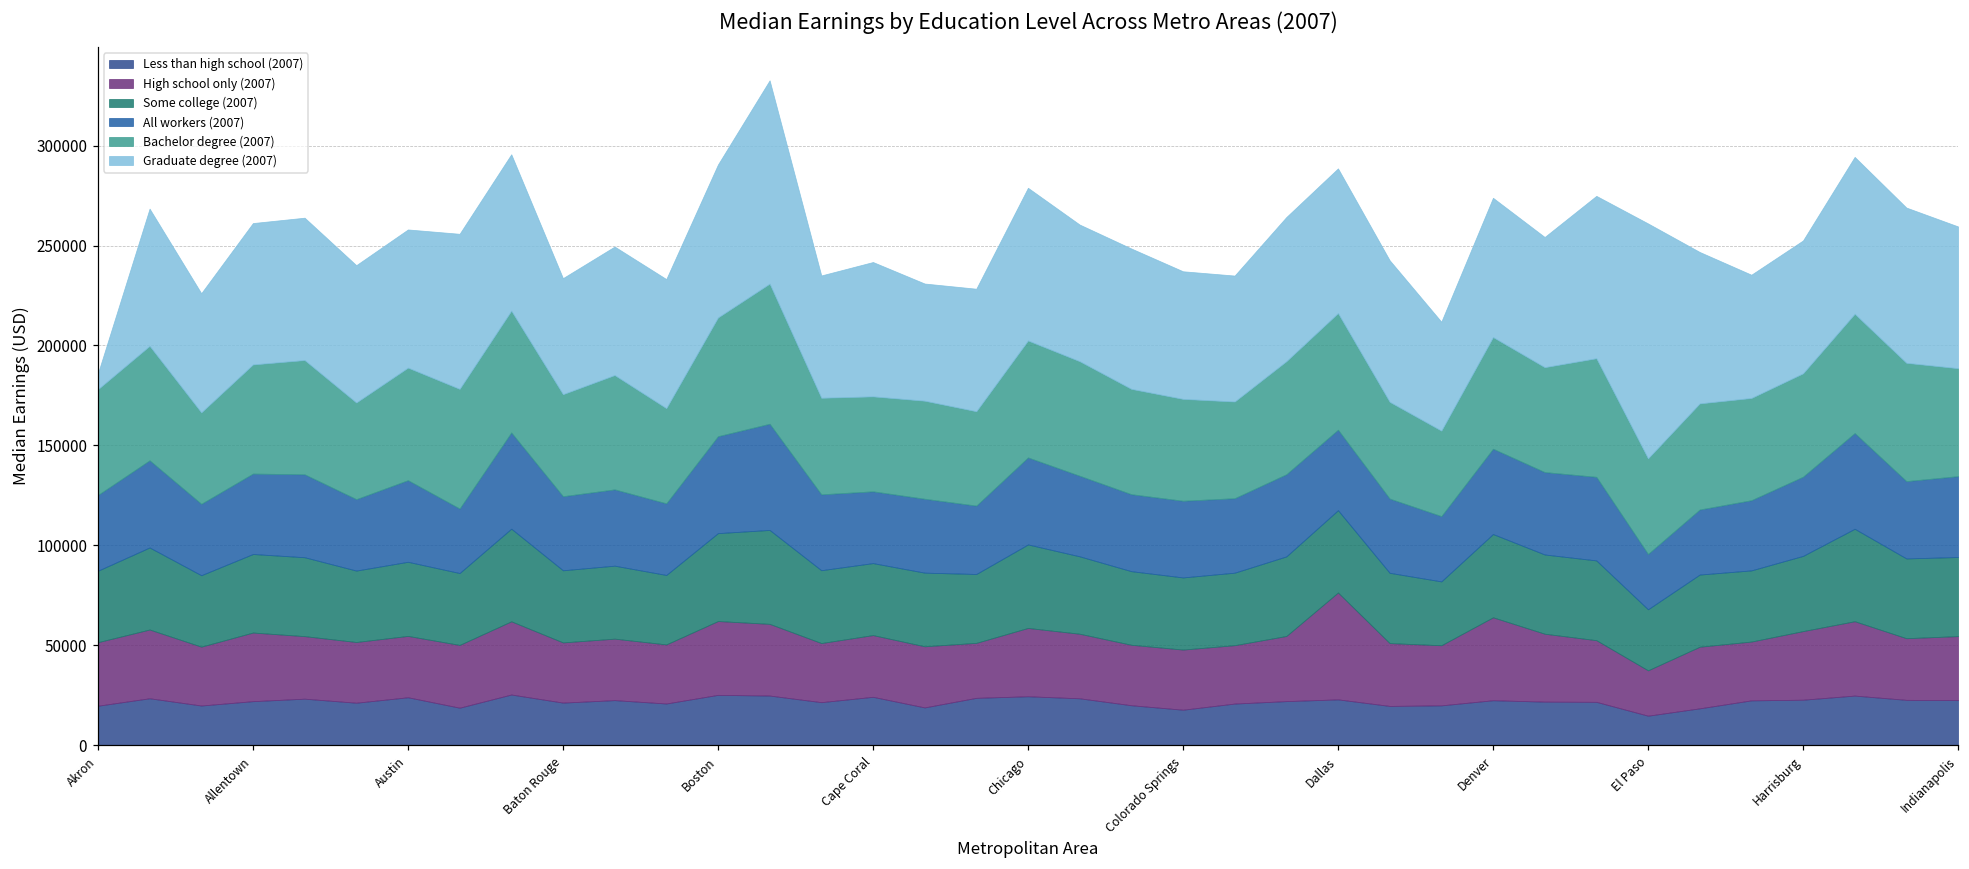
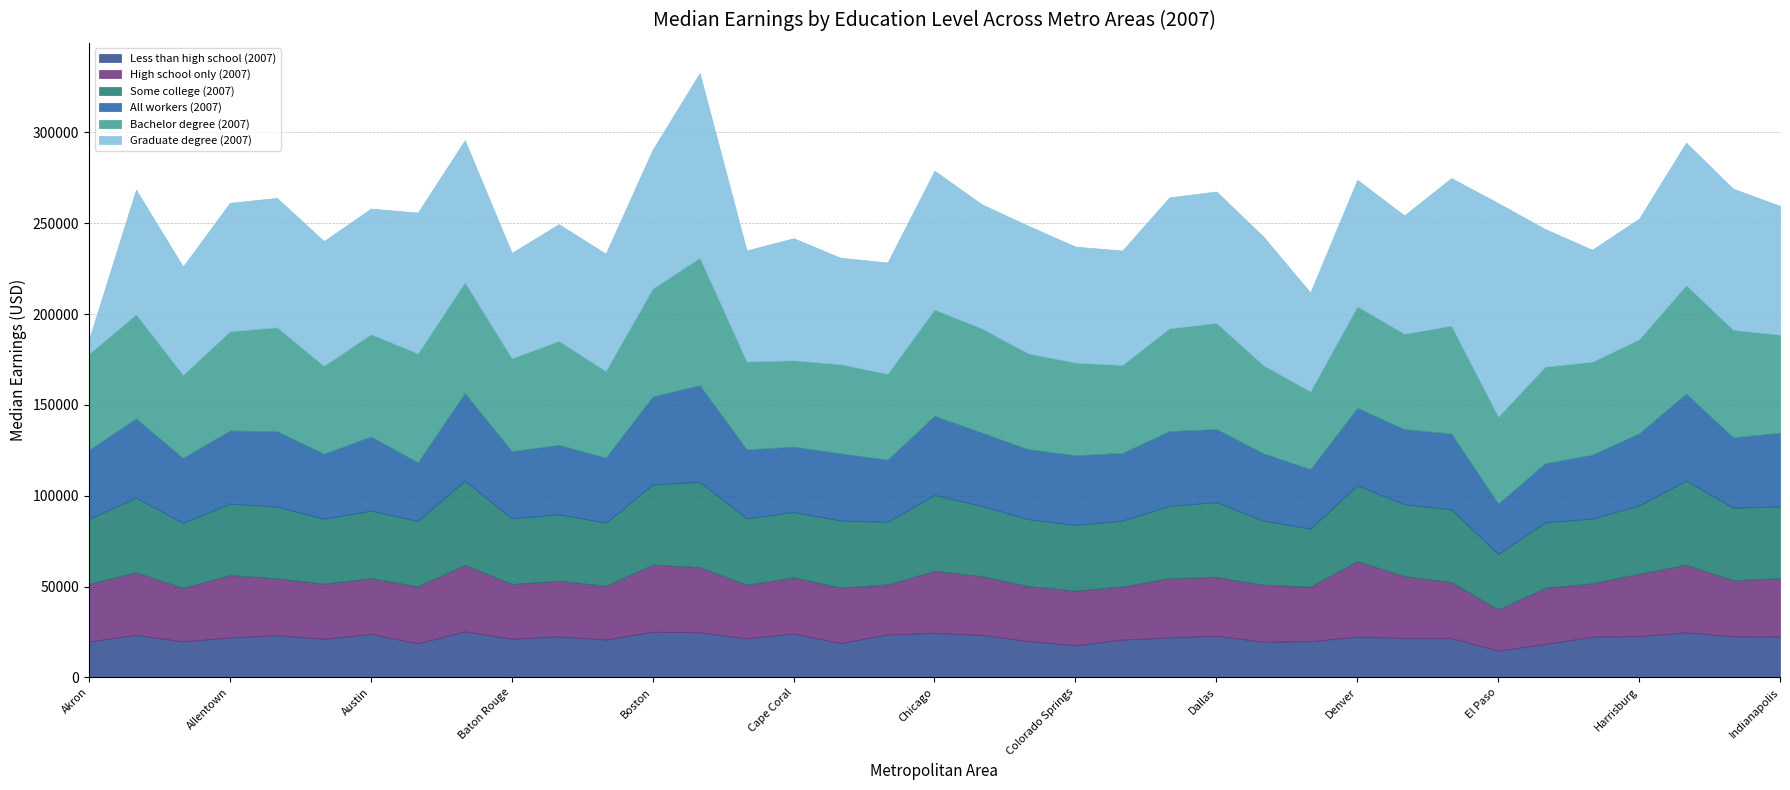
High school only (2007), Dallas: 53000 -> 32000
